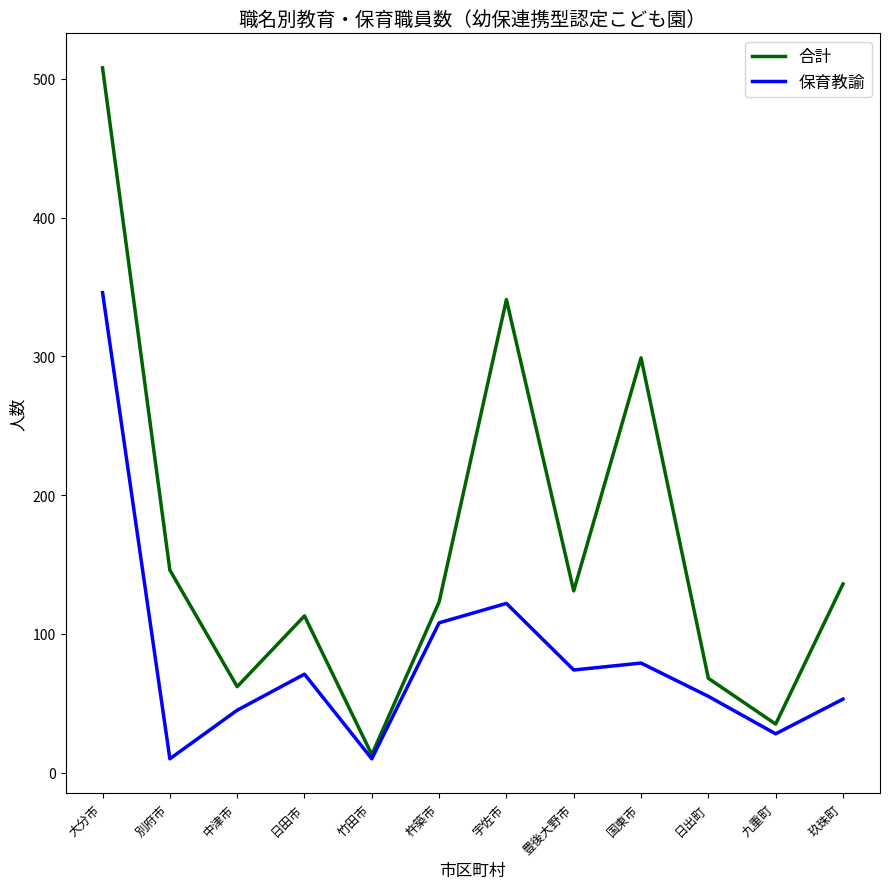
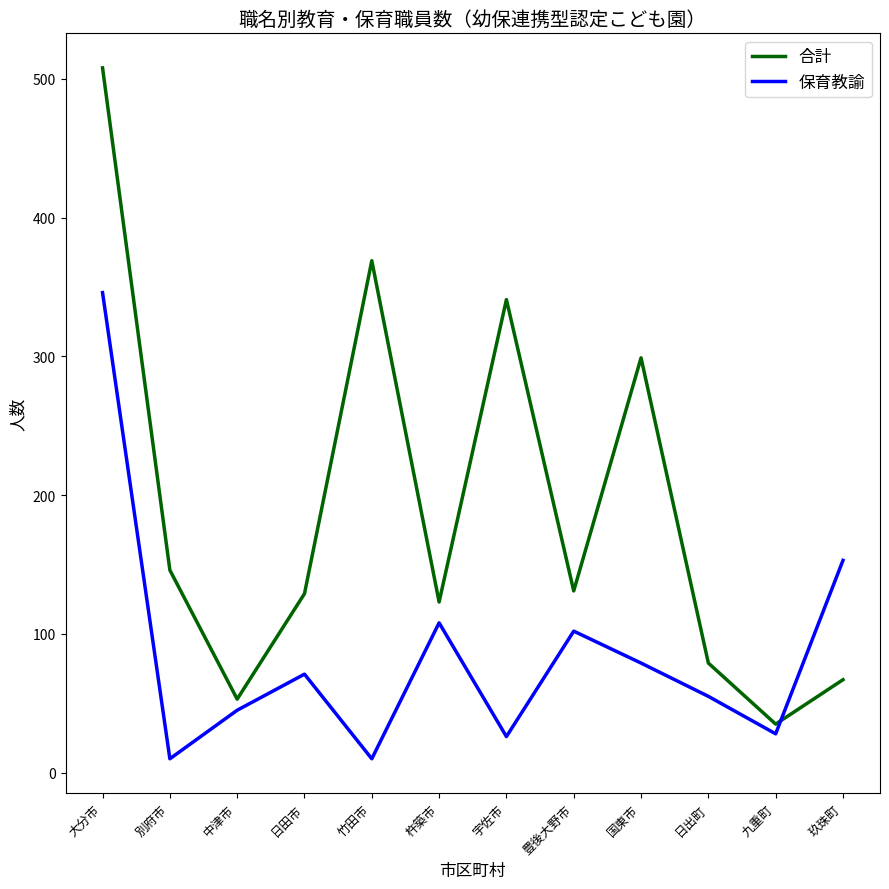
合計, 中津市: 62 -> 53
合計, 日田市: 113 -> 129
合計, 竹田市: 13 -> 369
保育教諭, 宇佐市: 122 -> 26
保育教諭, 豊後大野市: 74 -> 102
合計, 日出町: 68 -> 79
合計, 玖珠町: 136 -> 67
保育教諭, 玖珠町: 53 -> 153
